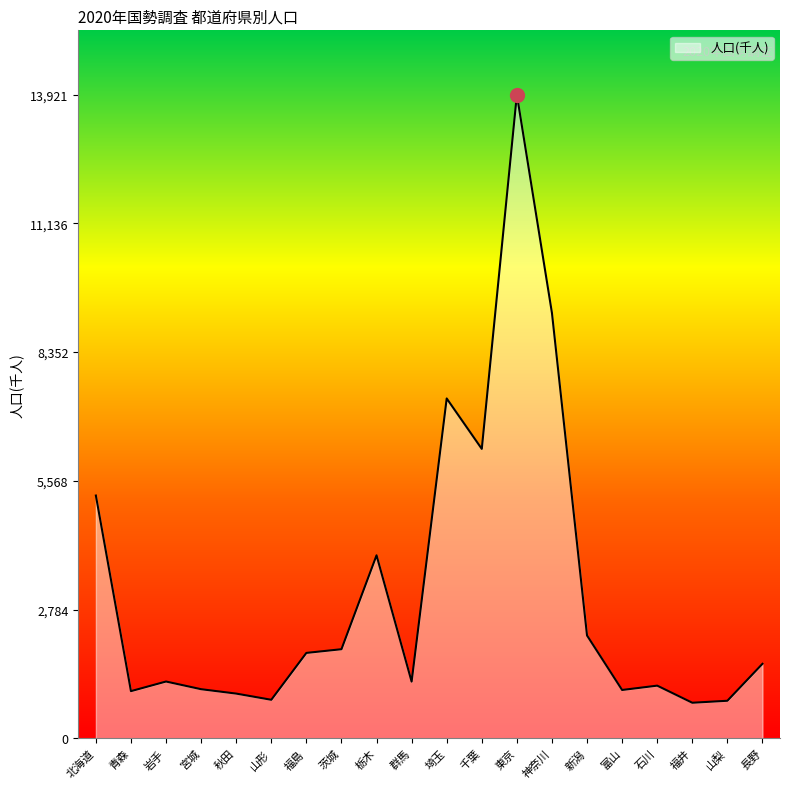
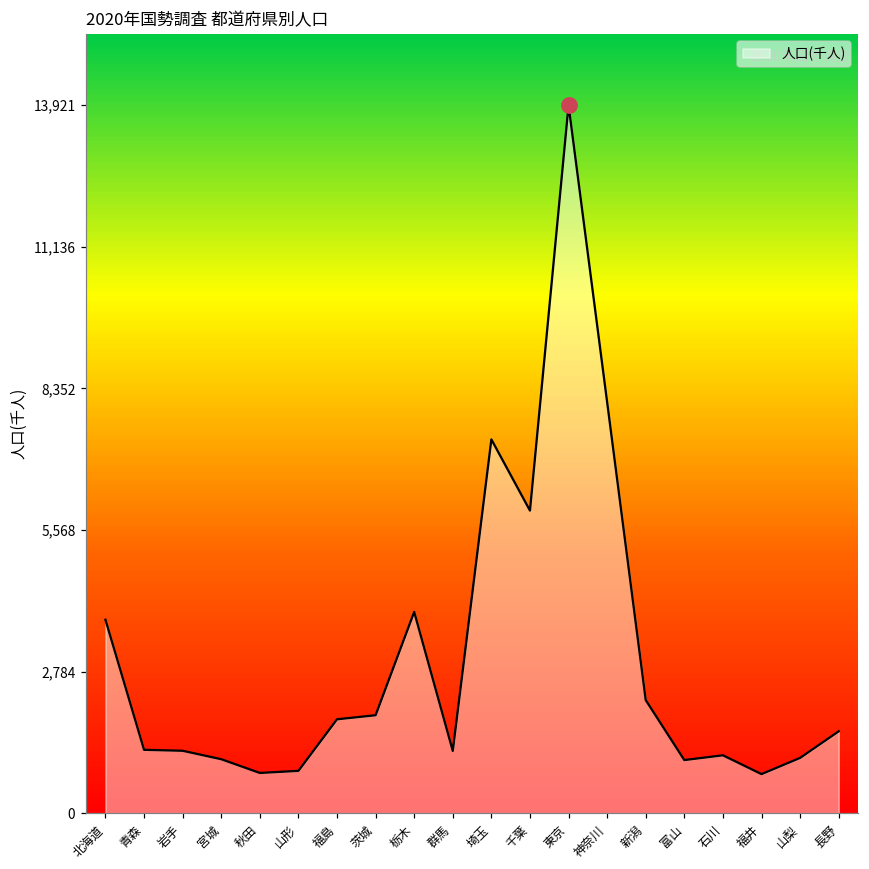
人口(千人), 北海道: 5,300 -> 3,800
人口(千人), 青森: 1,000 -> 1,200
人口(千人), 秋田: 1,000 -> 800
人口(千人), 千葉: 6,300 -> 6,000
人口(千人), 神奈川: 9,200 -> 8,100
人口(千人), 山梨: 800 -> 1,100
